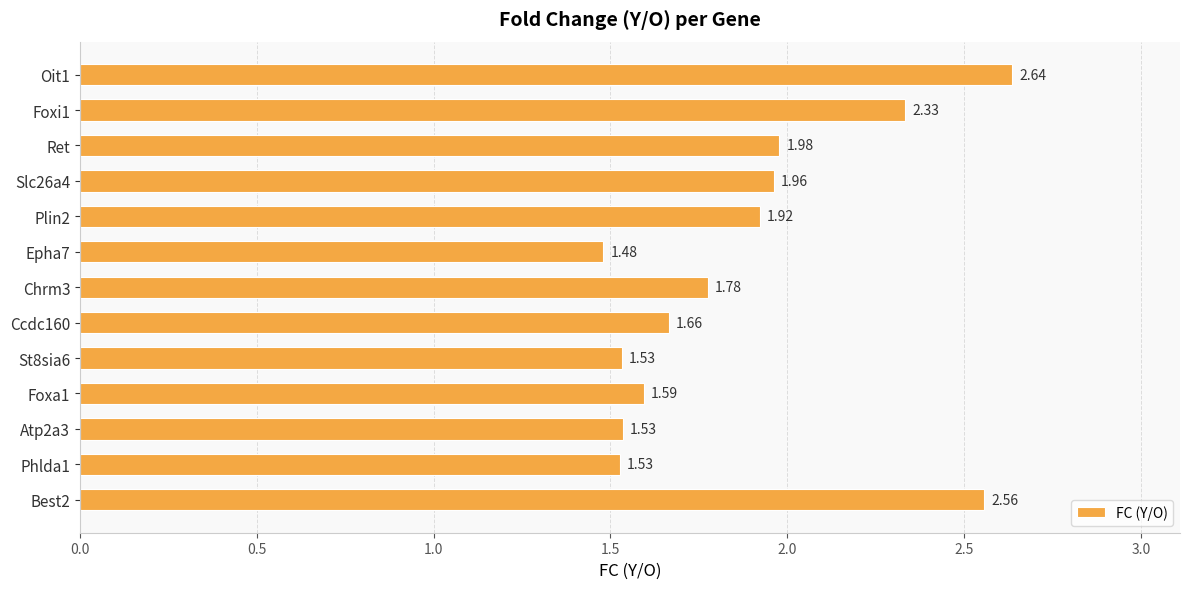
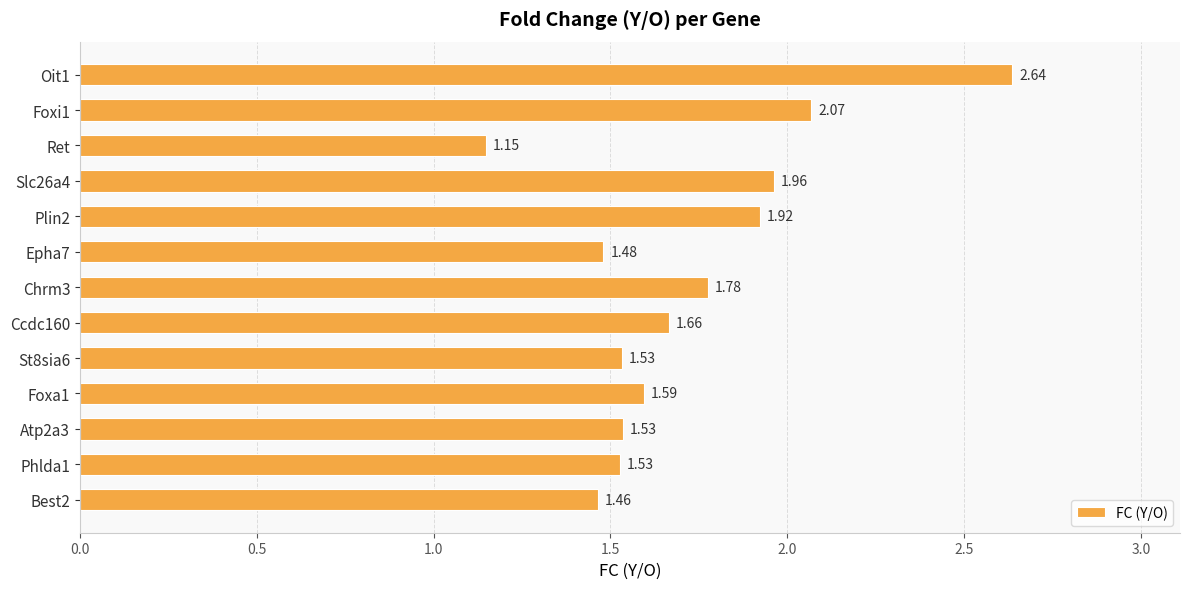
Foxi1: 2.33 -> 2.07
Ret: 1.98 -> 1.15
Best2: 2.56 -> 1.46
